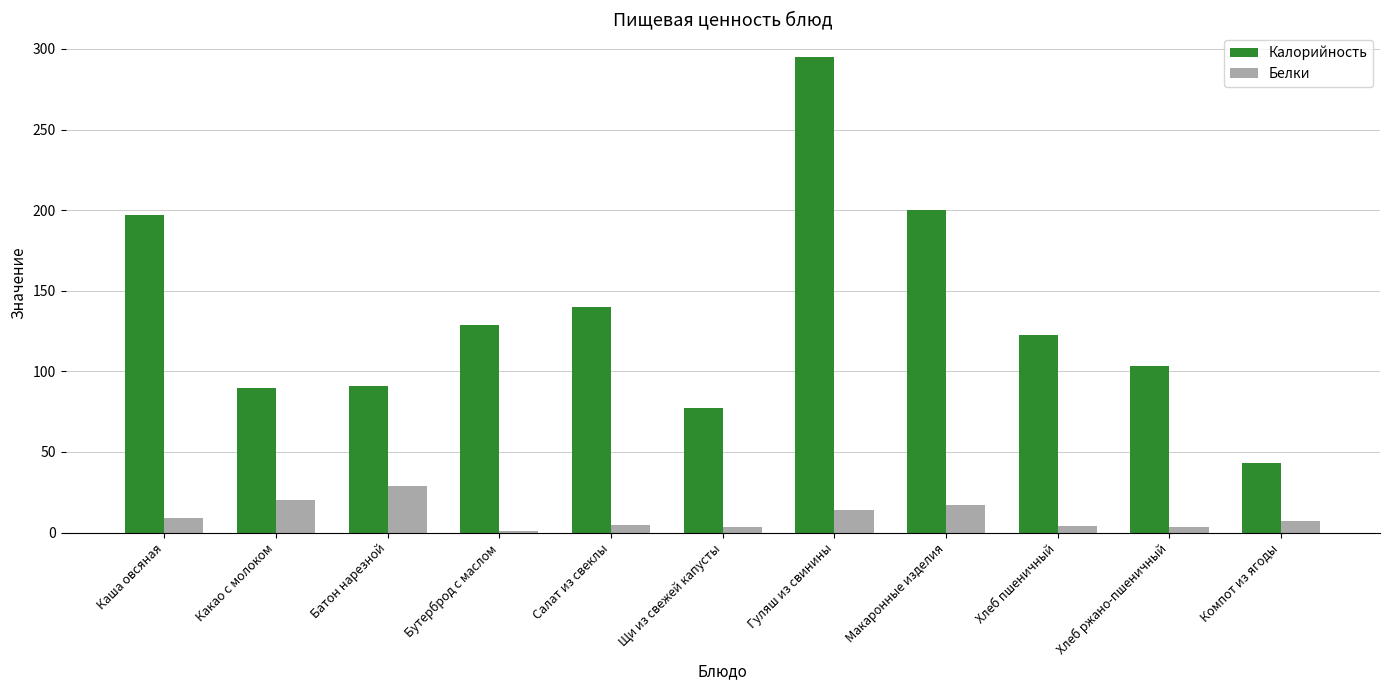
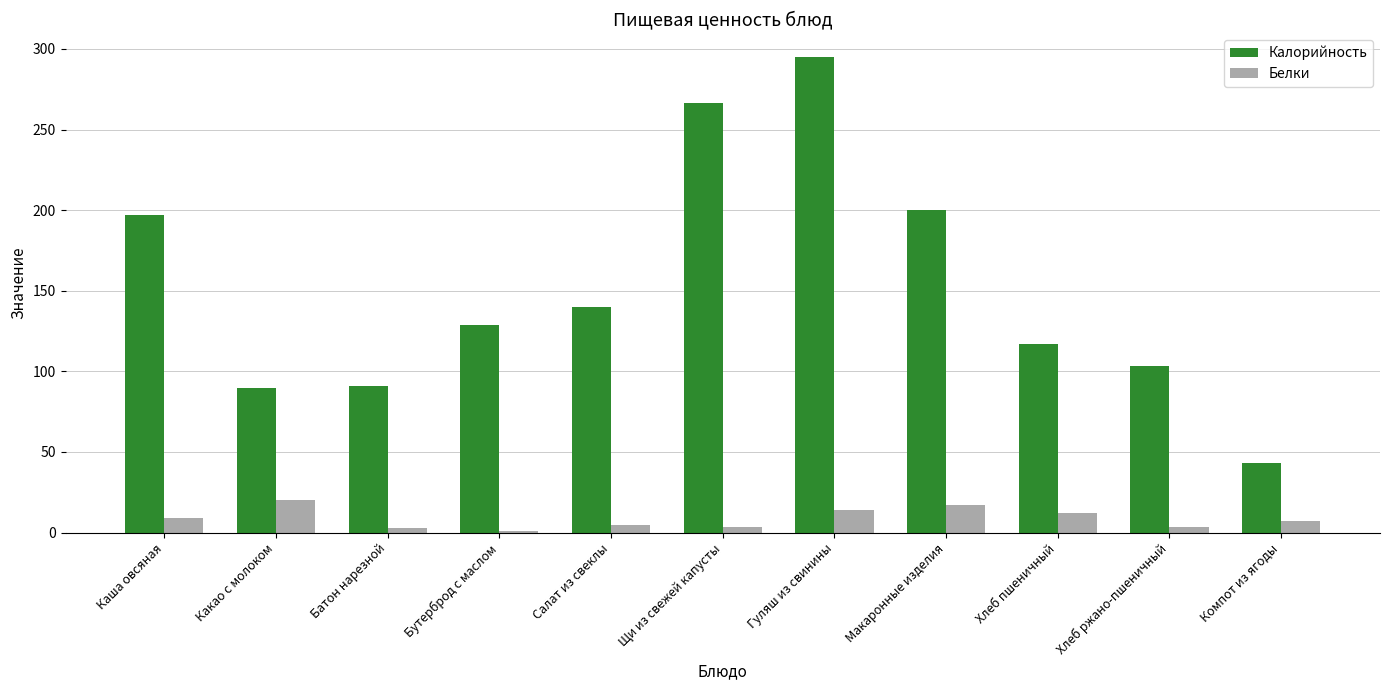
Белки, Батон нарезной: 29 -> 3
Калорийность, Щи из свежей капусты: 78 -> 267
Калорийность, Хлеб пшеничный: 123 -> 117
Белки, Хлеб пшеничный: 4 -> 12
